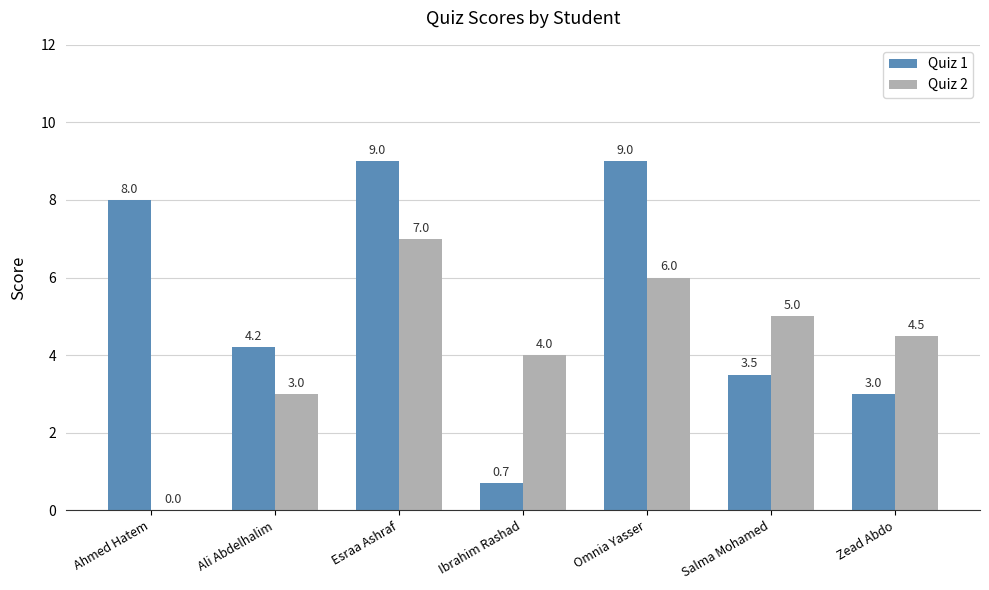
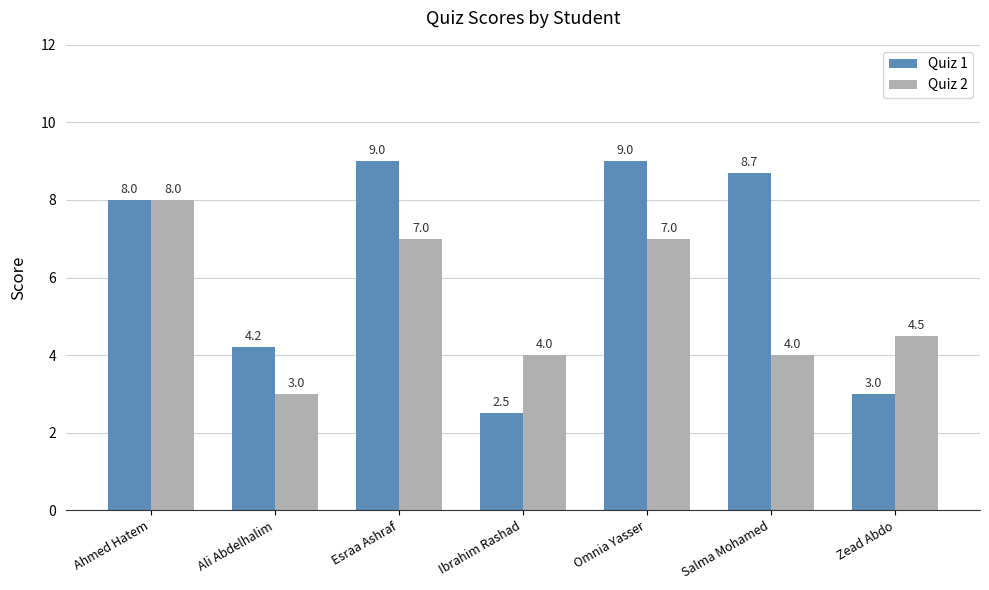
Quiz 2, Ahmed Hatem: 0.0 -> 8.0
Quiz 1, Ibrahim Rashad: 0.7 -> 2.5
Quiz 2, Omnia Yasser: 6.0 -> 7.0
Quiz 1, Salma Mohamed: 3.5 -> 8.7
Quiz 2, Salma Mohamed: 5.0 -> 4.0
